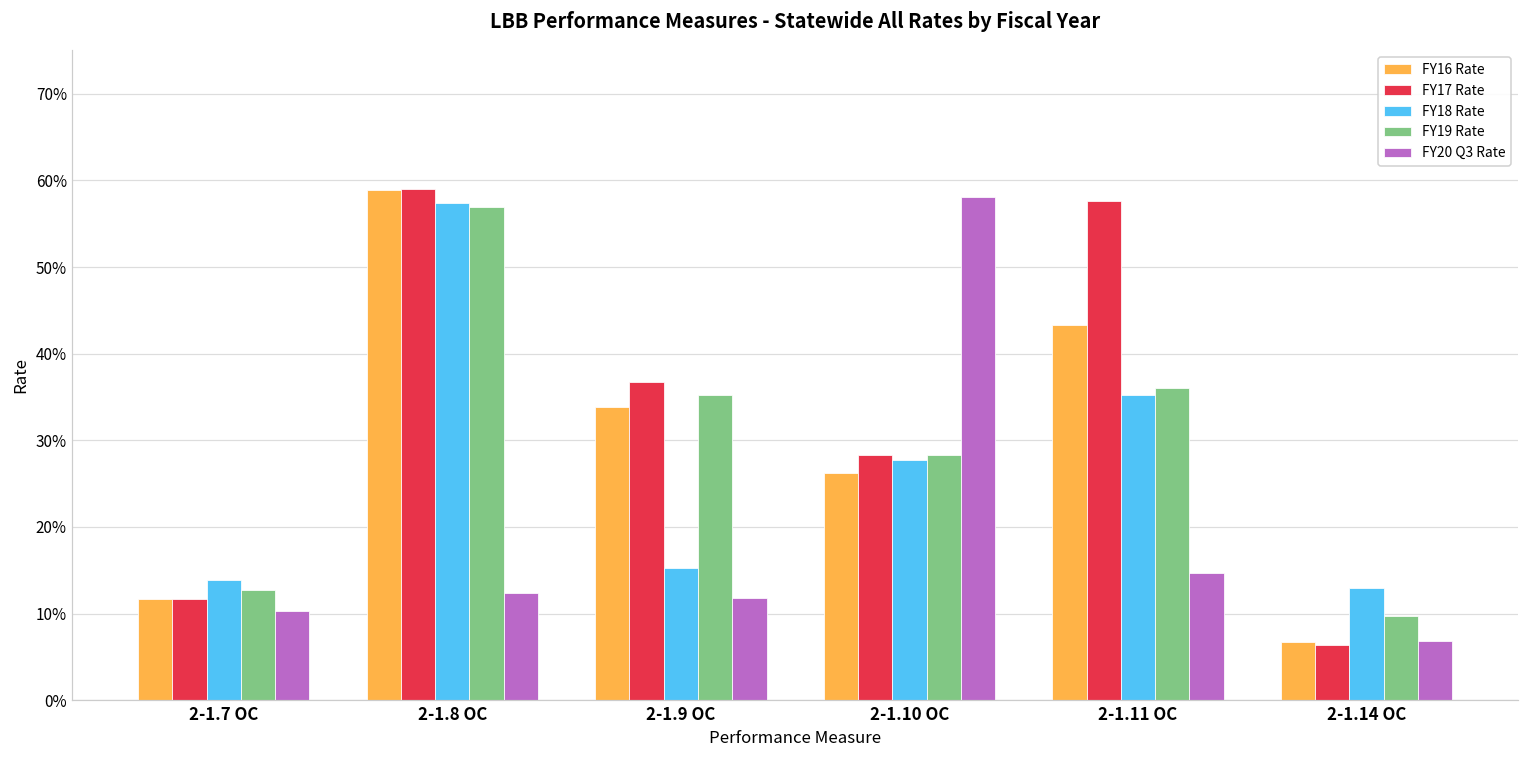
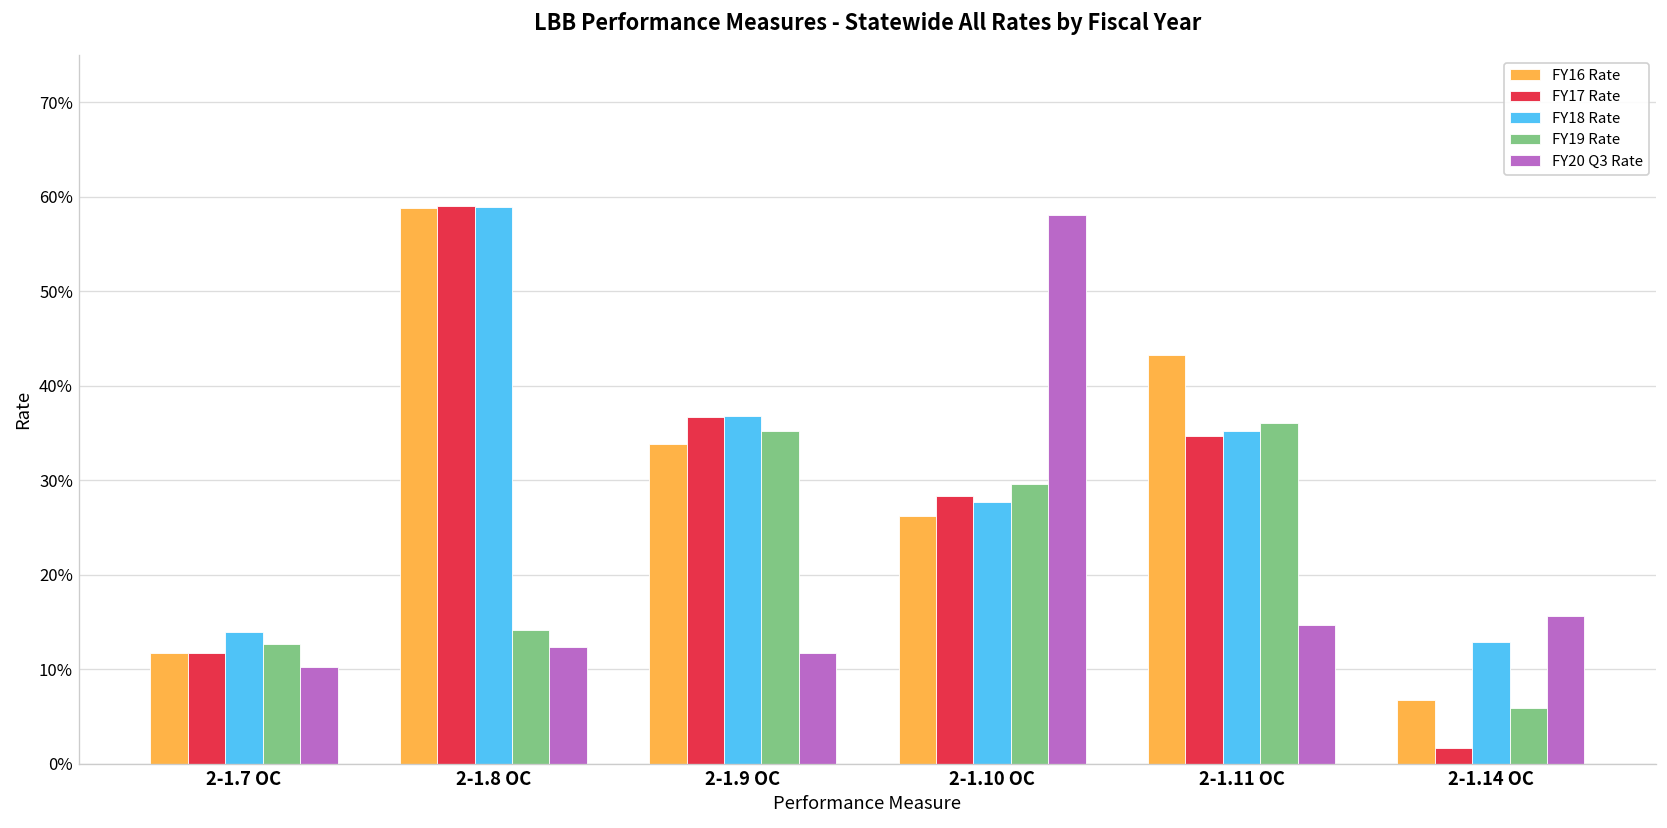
FY18 Rate, 2-1.8 OC: 57% -> 59%
FY19 Rate, 2-1.8 OC: 57% -> 14%
FY18 Rate, 2-1.9 OC: 15% -> 37%
FY19 Rate, 2-1.10 OC: 28% -> 30%
FY17 Rate, 2-1.11 OC: 58% -> 35%
FY17 Rate, 2-1.14 OC: 6% -> 2%
FY19 Rate, 2-1.14 OC: 10% -> 6%
FY20 Q3 Rate, 2-1.14 OC: 7% -> 16%
